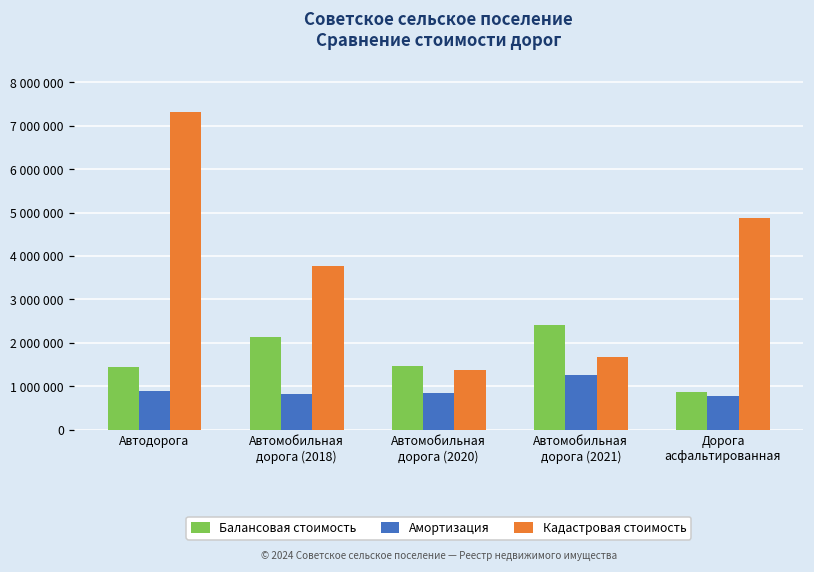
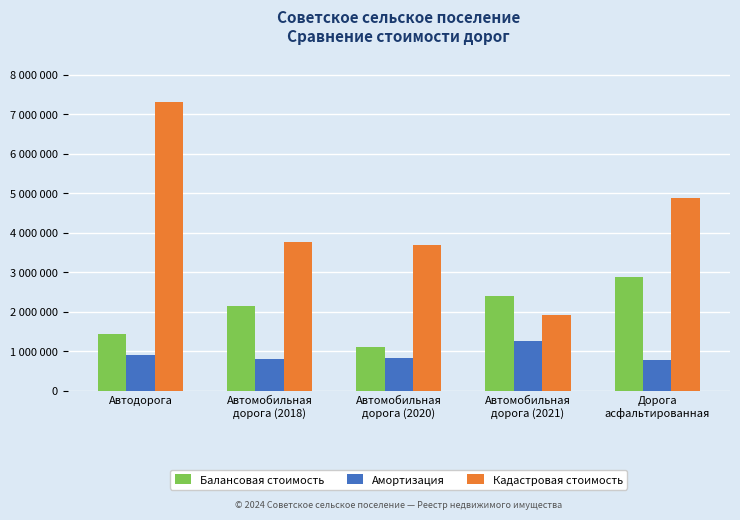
Балансовая стоимость, Автомобильная дорога (2020): 1500000 -> 1100000
Кадастровая стоимость, Автомобильная дорога (2020): 1400000 -> 3700000
Кадастровая стоимость, Автомобильная дорога (2021): 1700000 -> 1900000
Балансовая стоимость, Дорога асфальтированная: 900000 -> 2900000
